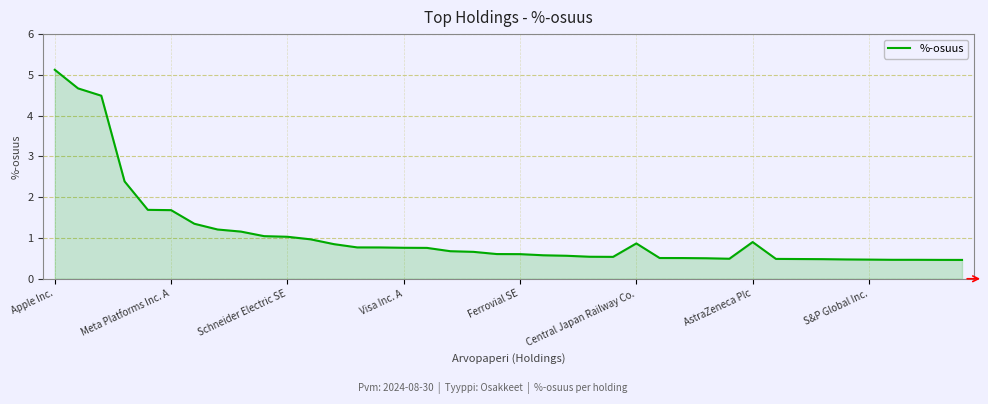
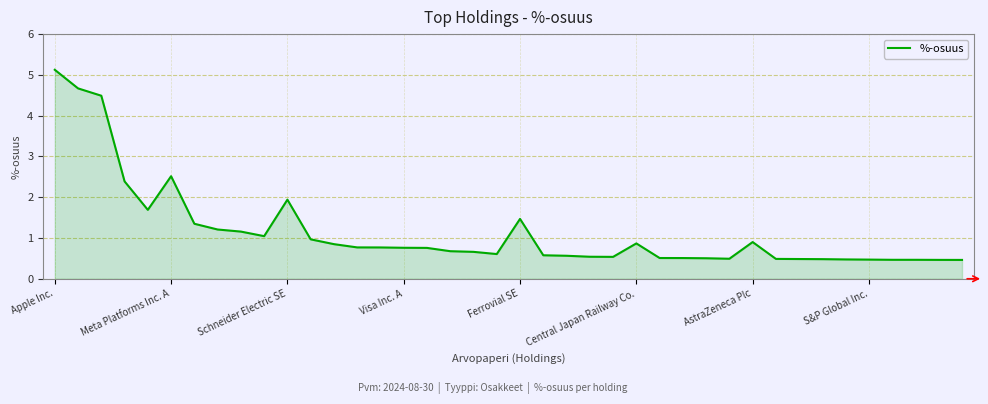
Meta Platforms Inc. A: 1.7 -> 2.5
Schneider Electric SE: 1.0 -> 1.9
Ferrovial SE: 0.6 -> 1.5
